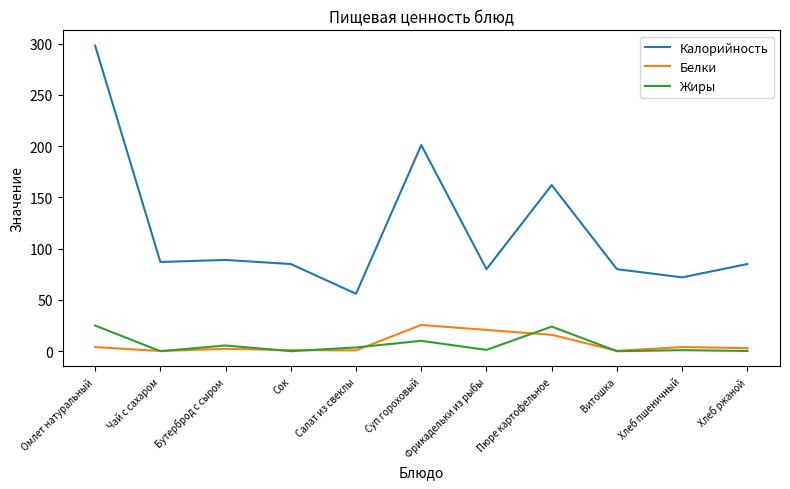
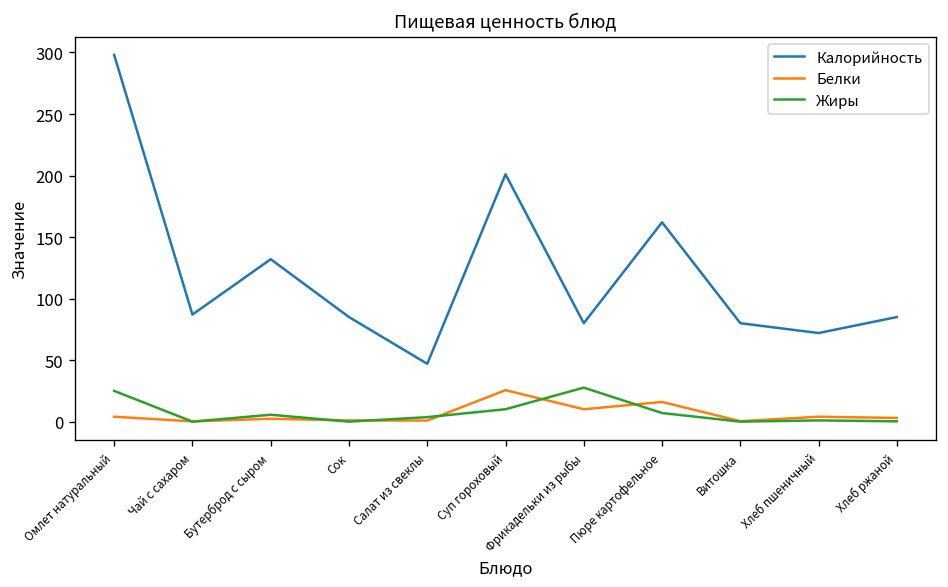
Калорийность, Бутерброд с сыром: 89 -> 132
Калорийность, Салат из свеклы: 56 -> 47
Белки, Фрикадельки из рыбы: 21 -> 10
Жиры, Фрикадельки из рыбы: 1 -> 28
Жиры, Пюре картофельное: 24 -> 7
